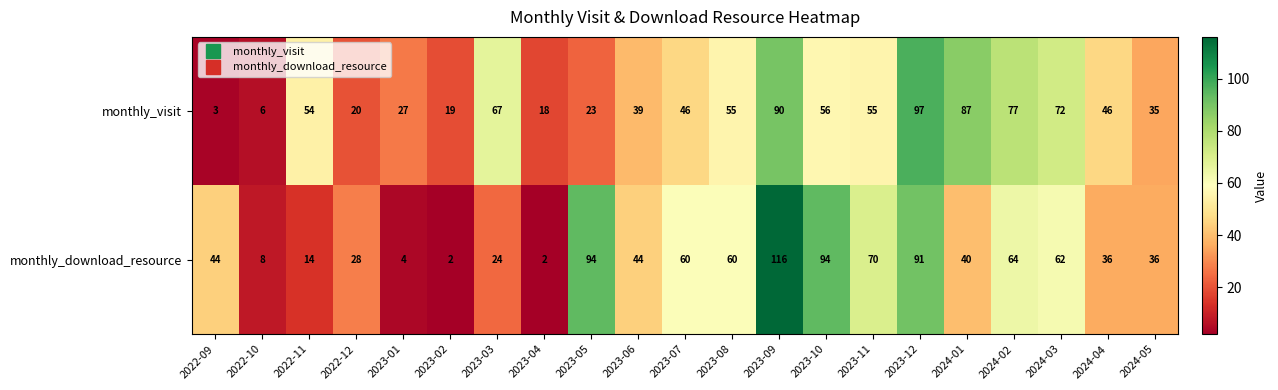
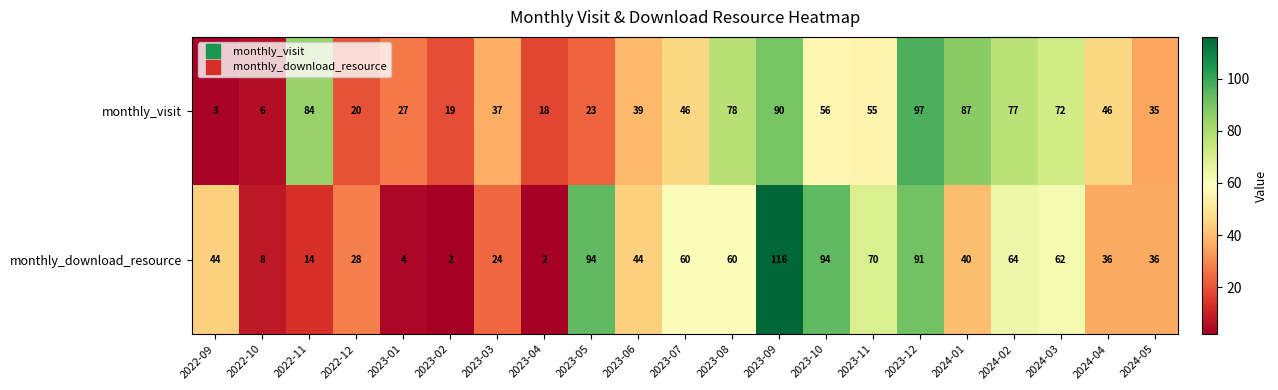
monthly_visit, 2022-11: 54 -> 84
monthly_visit, 2023-03: 67 -> 37
monthly_visit, 2023-08: 55 -> 78
